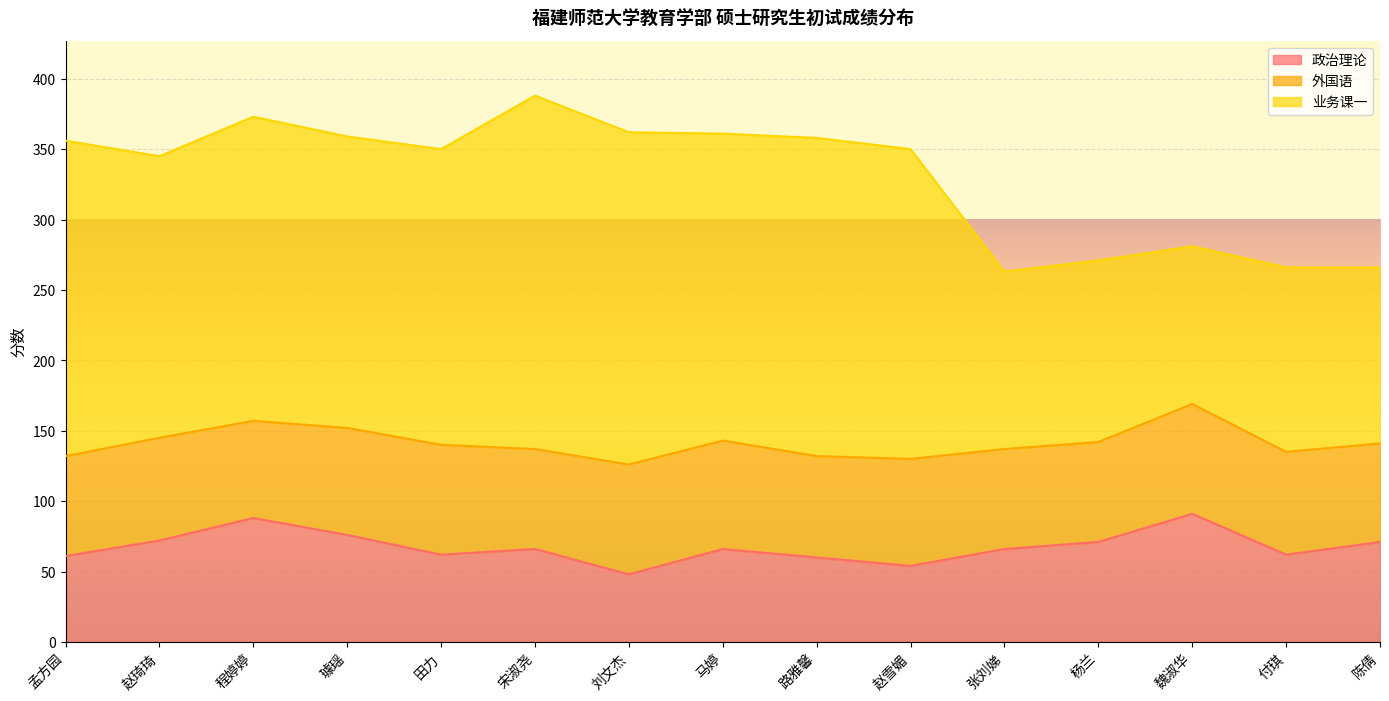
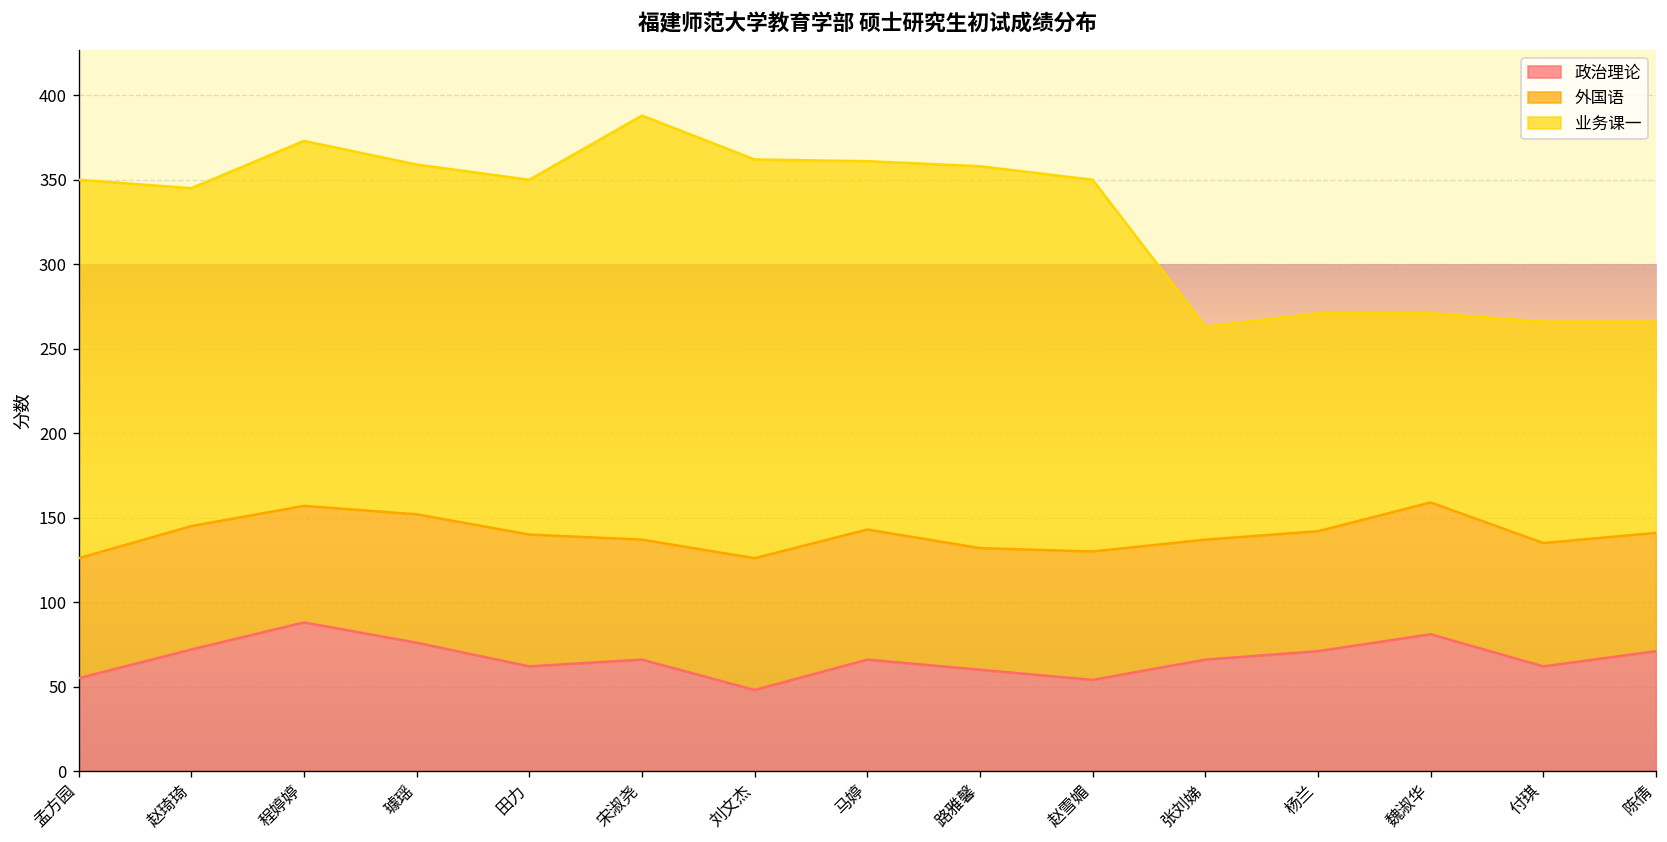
政治理论, 孟方园: 61 -> 55
政治理论, 魏淑华: 91 -> 81
